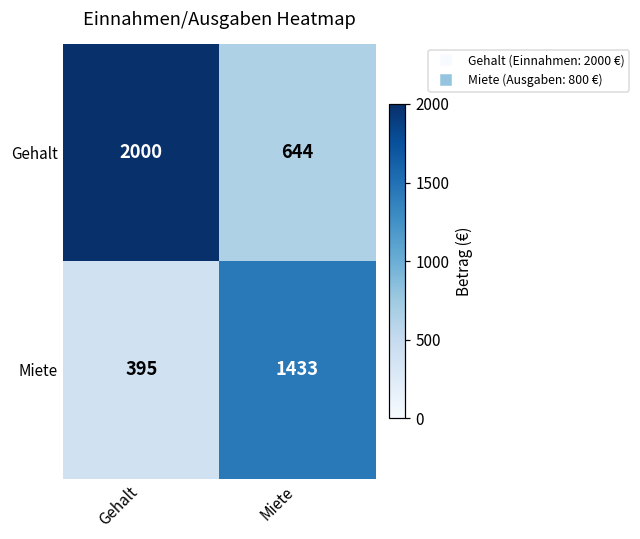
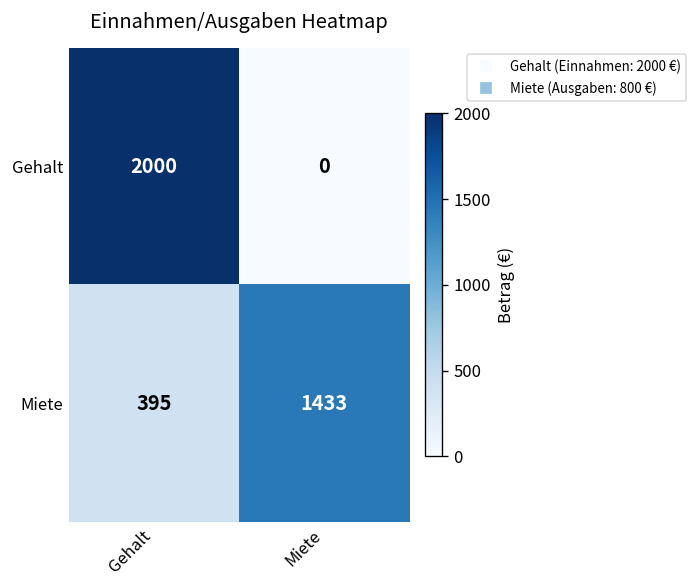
Gehalt, Miete: 644 -> 0
